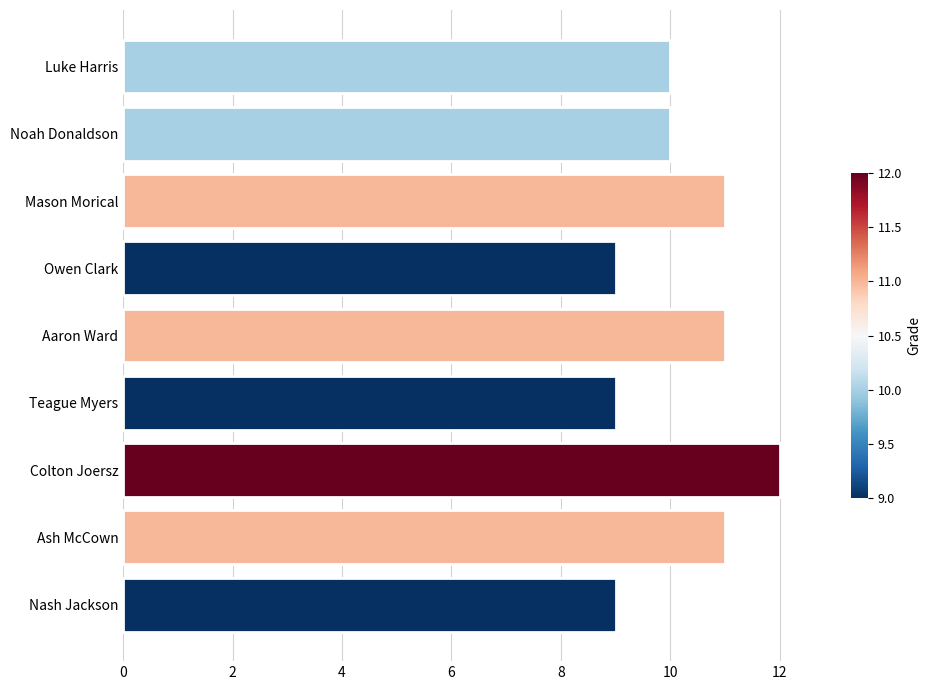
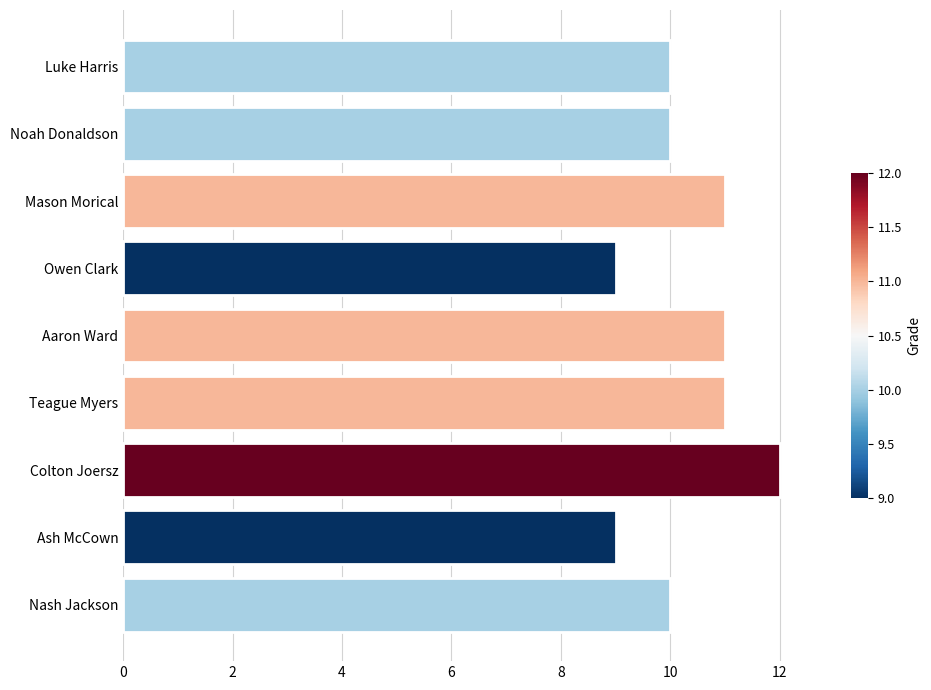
Teague Myers: 9 -> 11
Ash McCown: 11 -> 9
Nash Jackson: 9 -> 10
